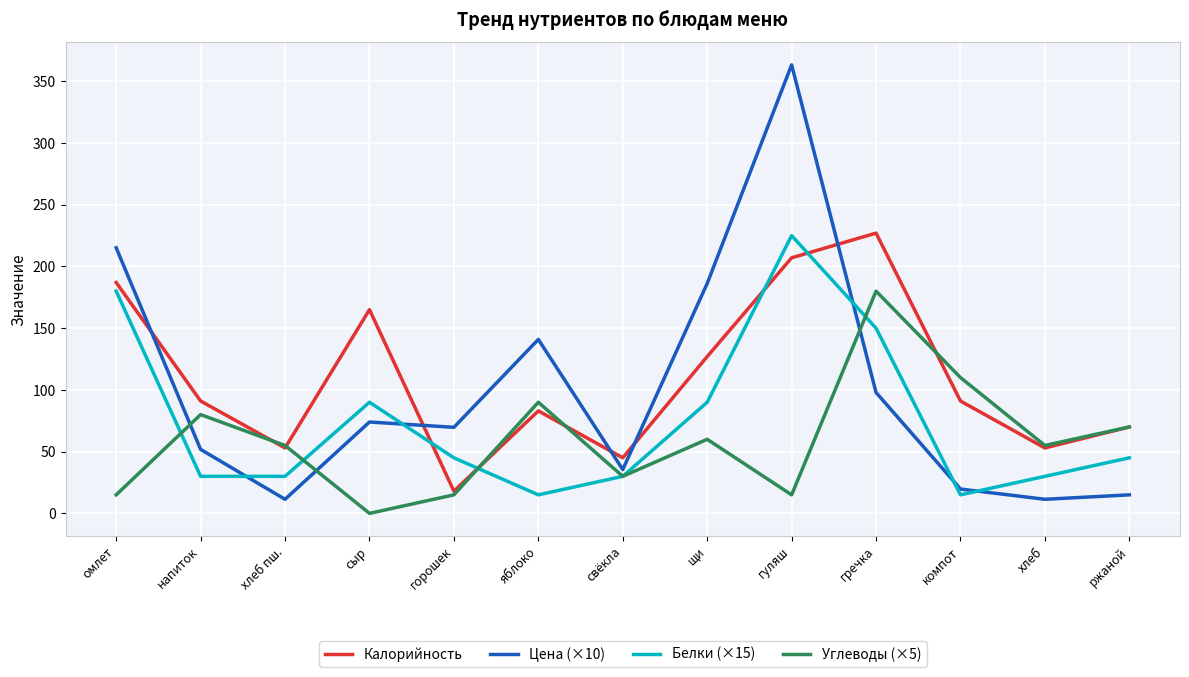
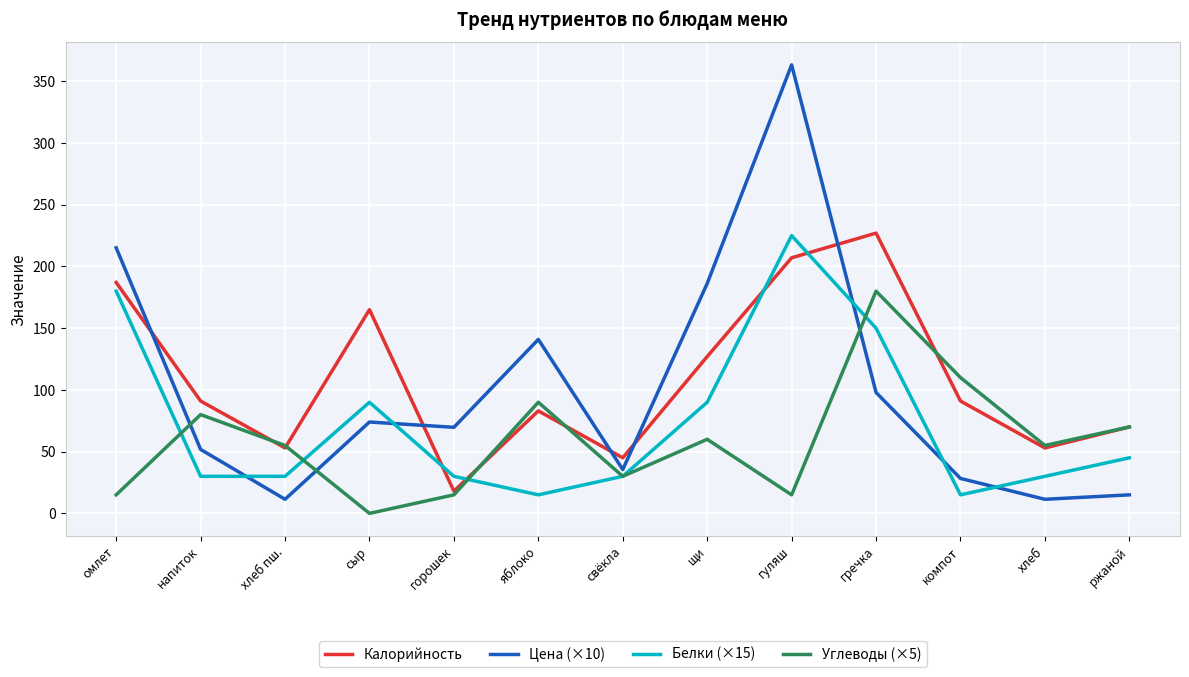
Белки (×15), горошек: 45 -> 30
Цена (×10), компот: 20 -> 28
